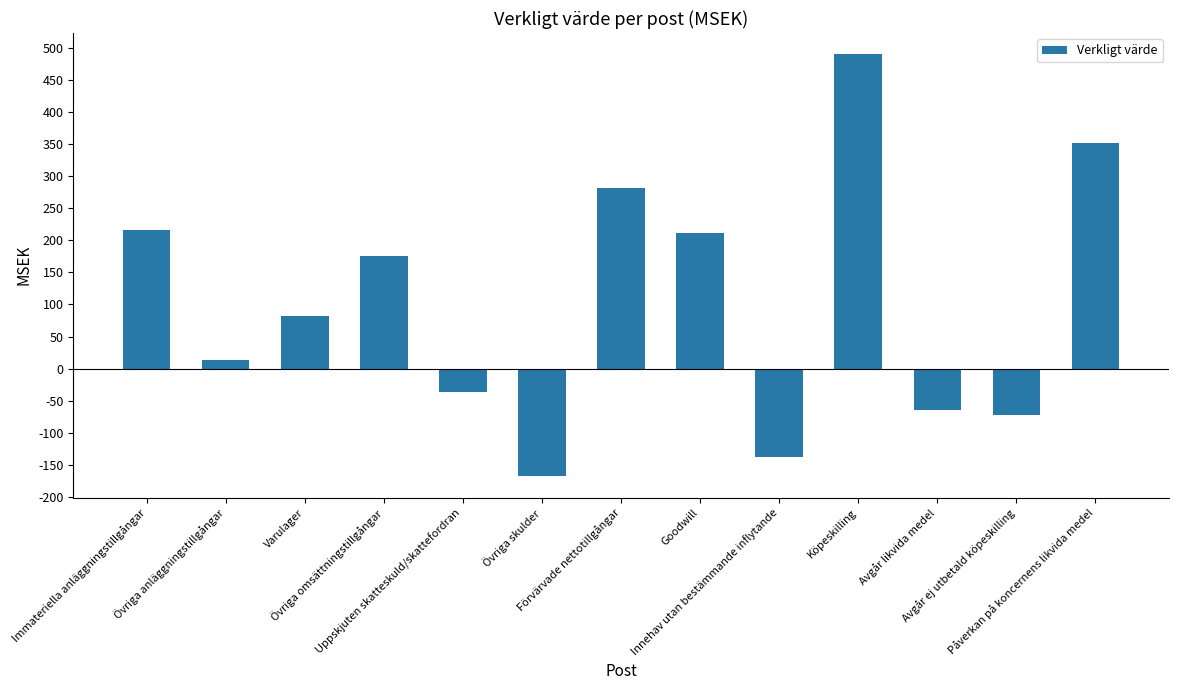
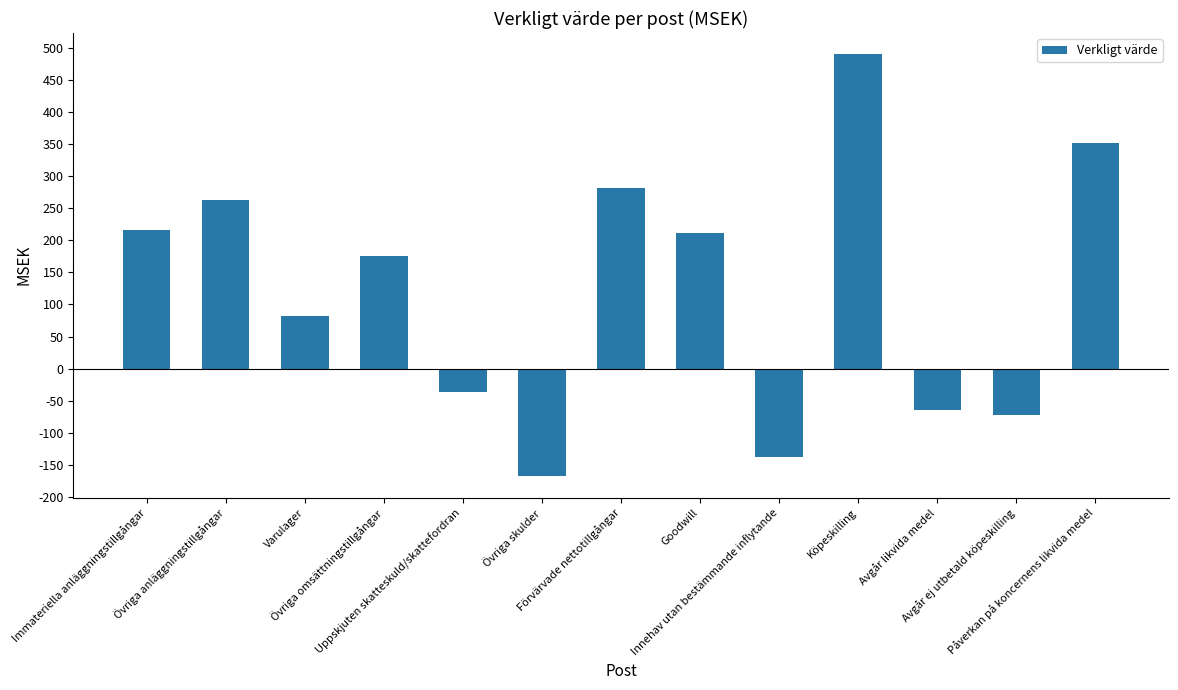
Övriga anläggningstillgångar: 10 -> 260
